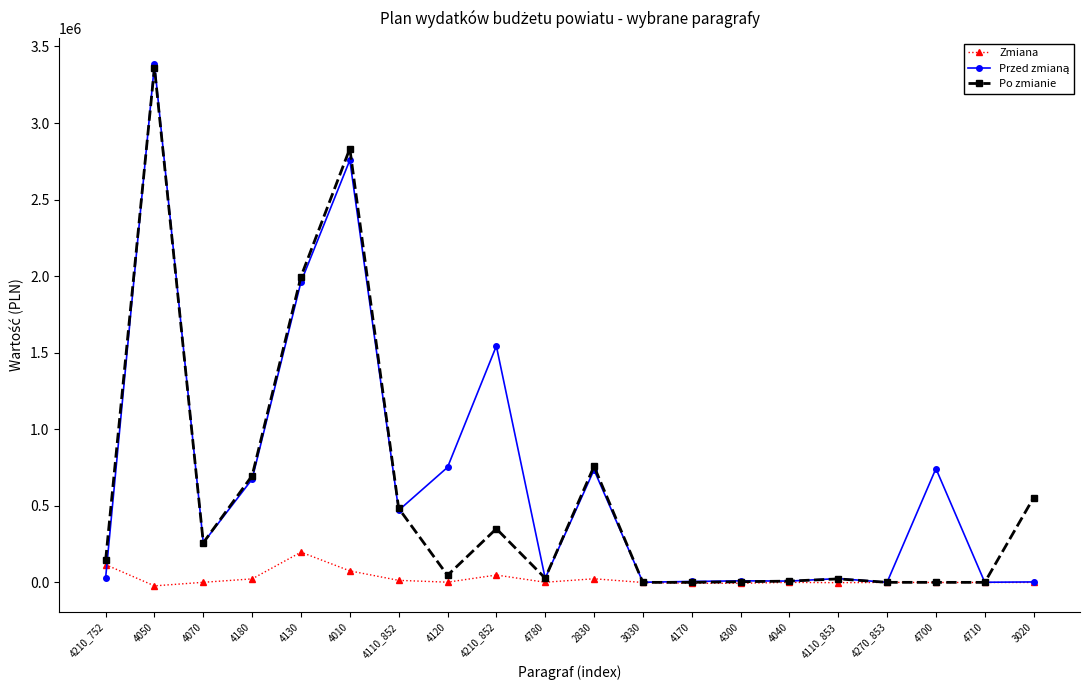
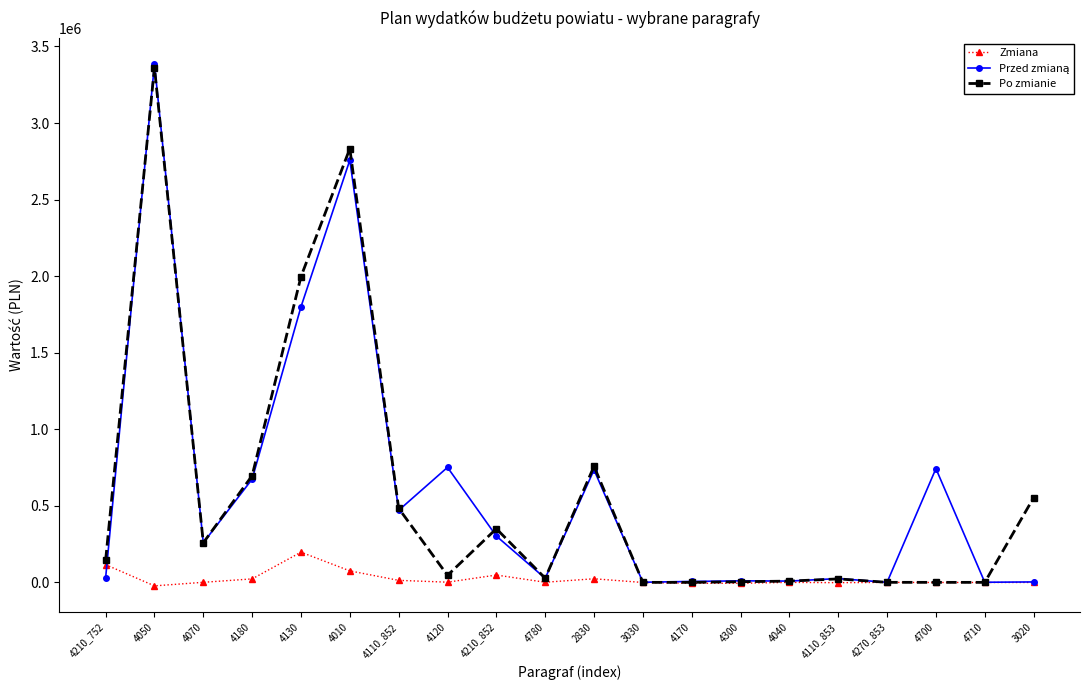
Przed zmianą, 4130: 1960000 -> 1800000
Przed zmianą, 4210_852: 1540000 -> 300000
